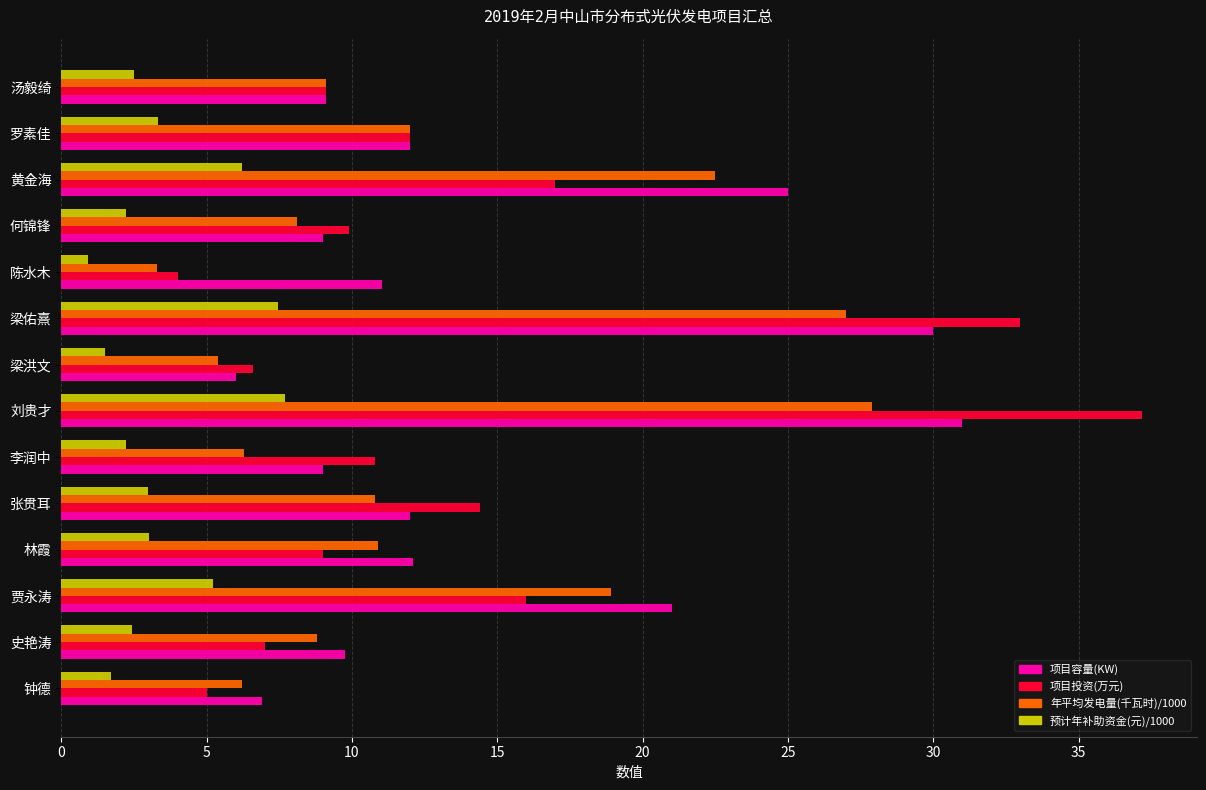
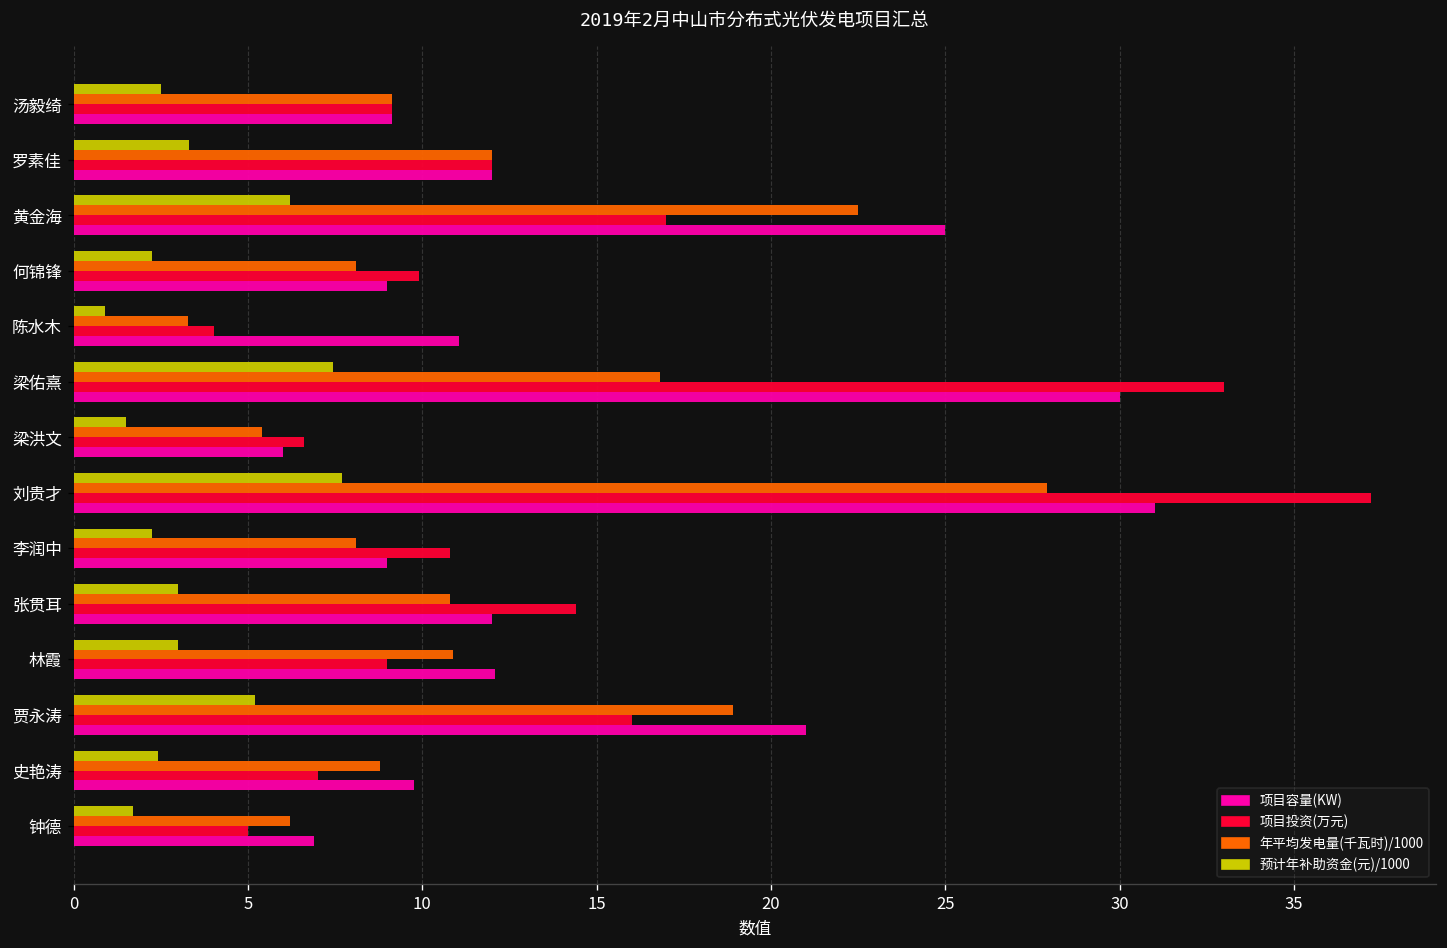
年平均发电量(千瓦时)/1000, 梁佑熹: 27.0 -> 16.8
年平均发电量(千瓦时)/1000, 李润中: 6.3 -> 8.1
